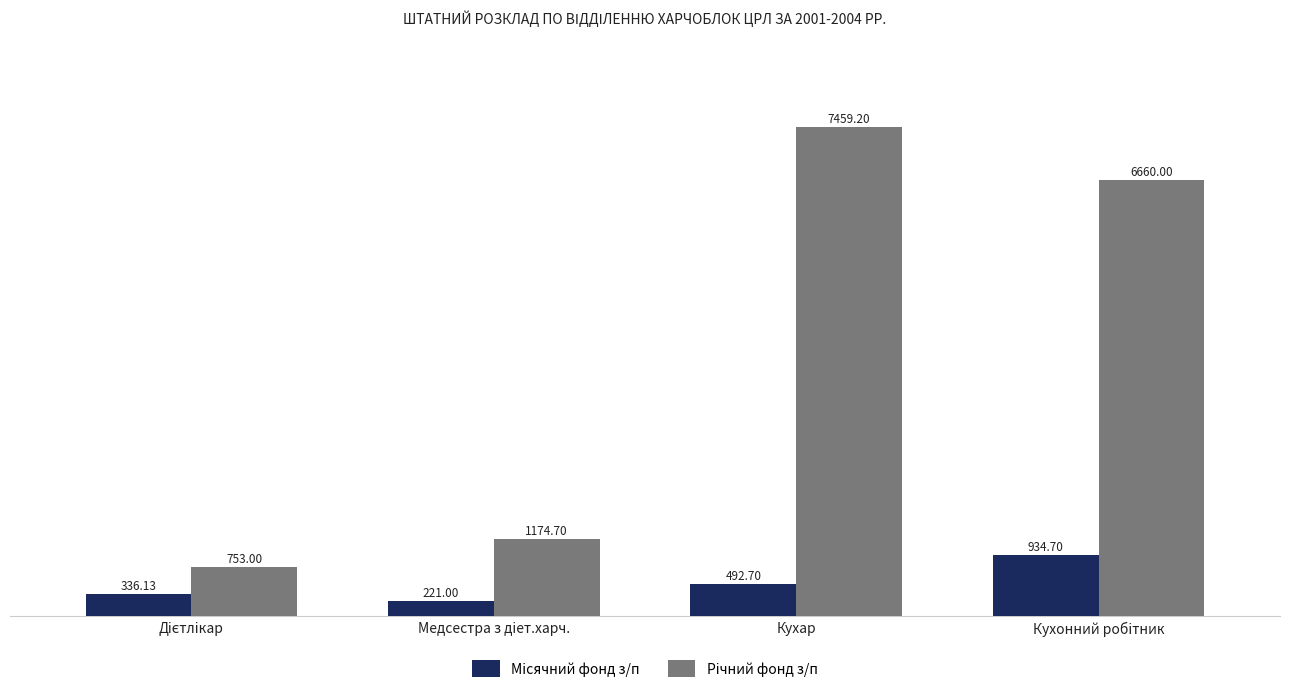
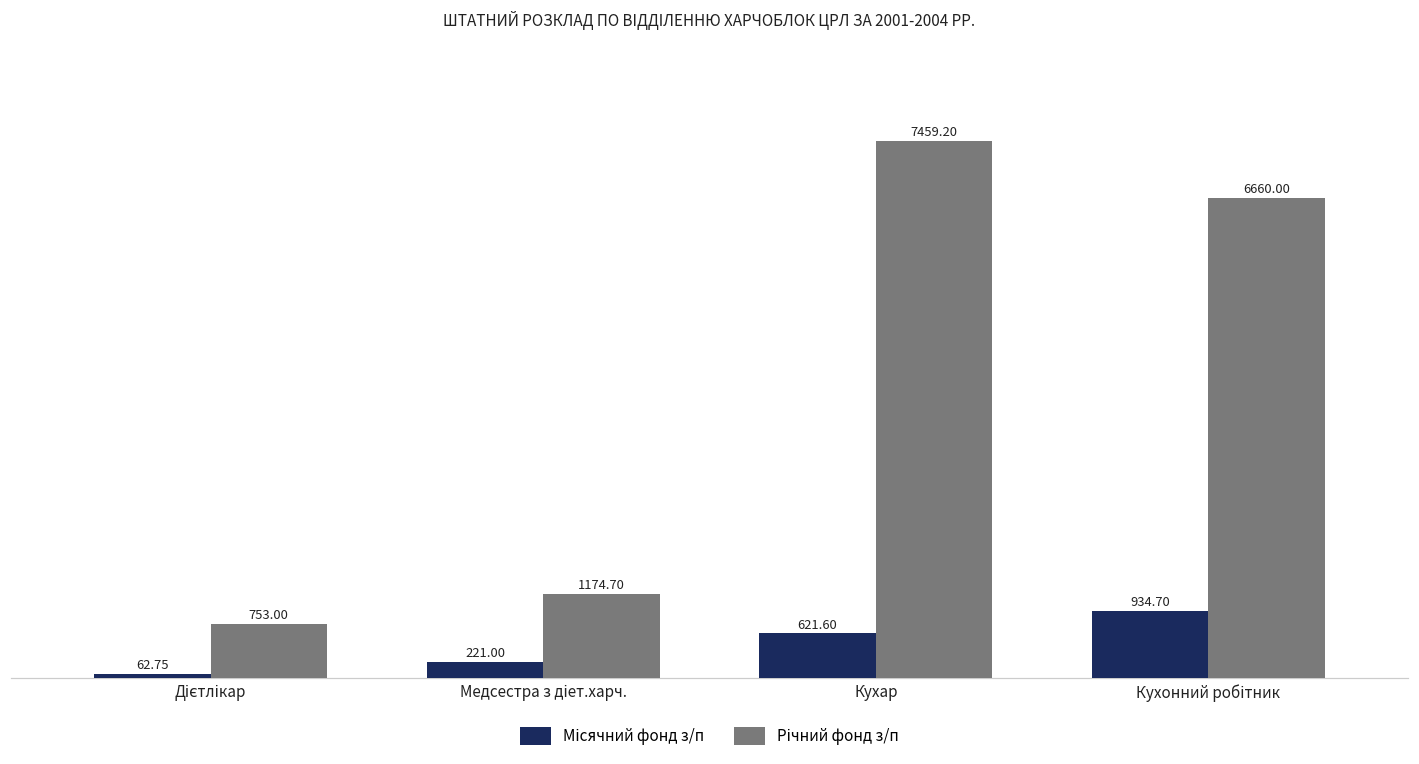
Місячний фонд з/п, Дієтлікар: 336.13 -> 62.75
Місячний фонд з/п, Кухар: 492.70 -> 621.60
